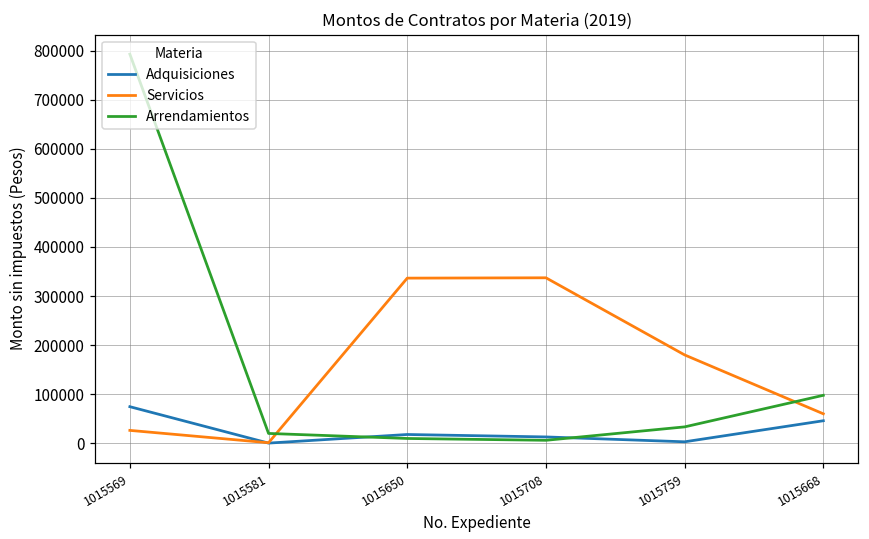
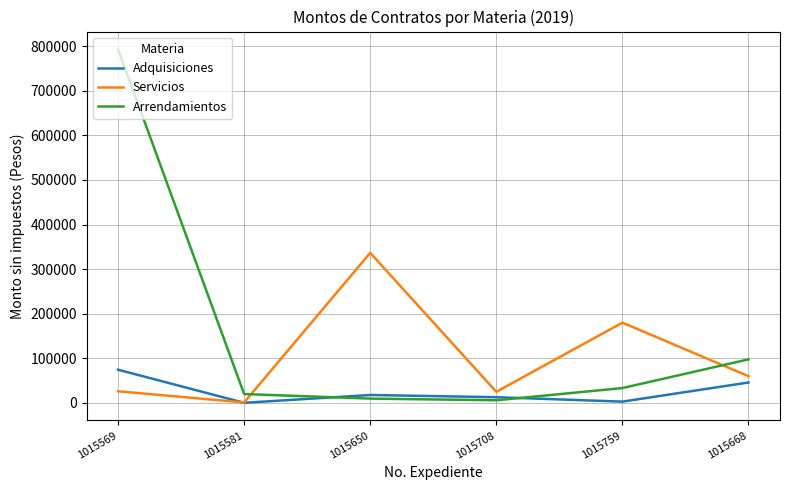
Servicios, 1015708: 340000 -> 30000
